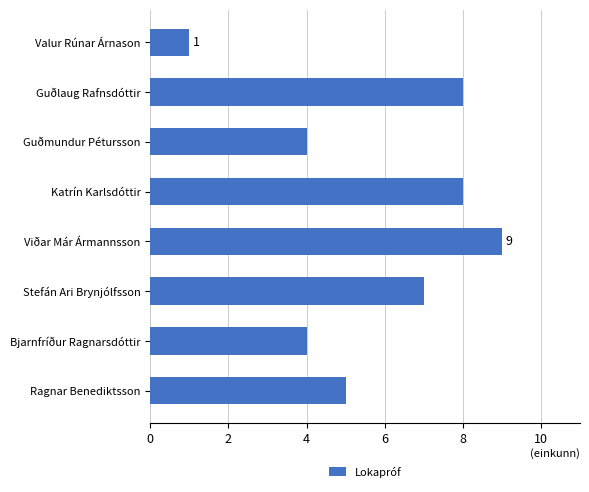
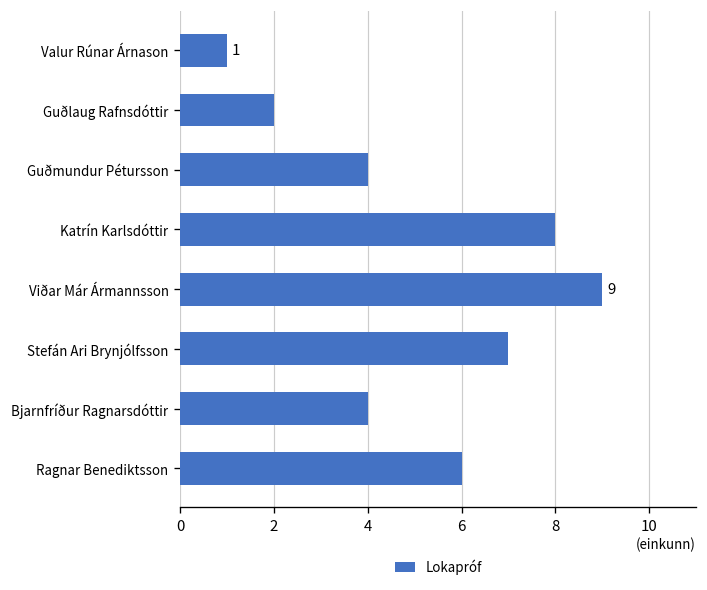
Guðlaug Rafnsdóttir: 8 -> 2
Ragnar Benediktsson: 5 -> 6
